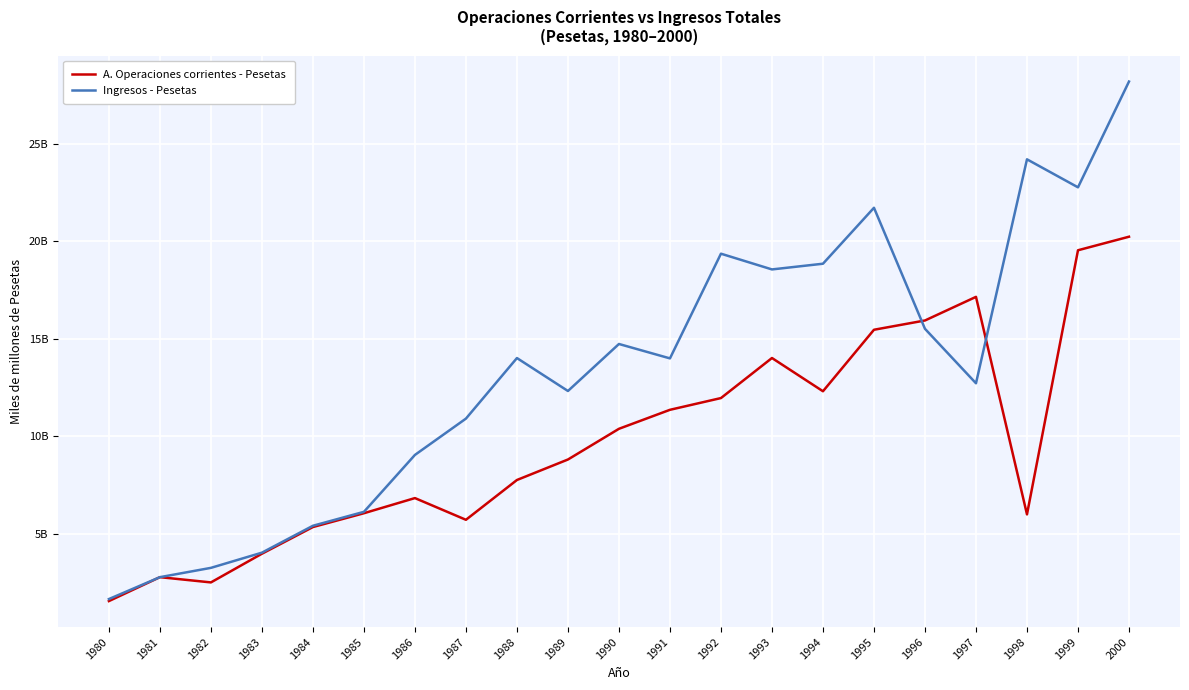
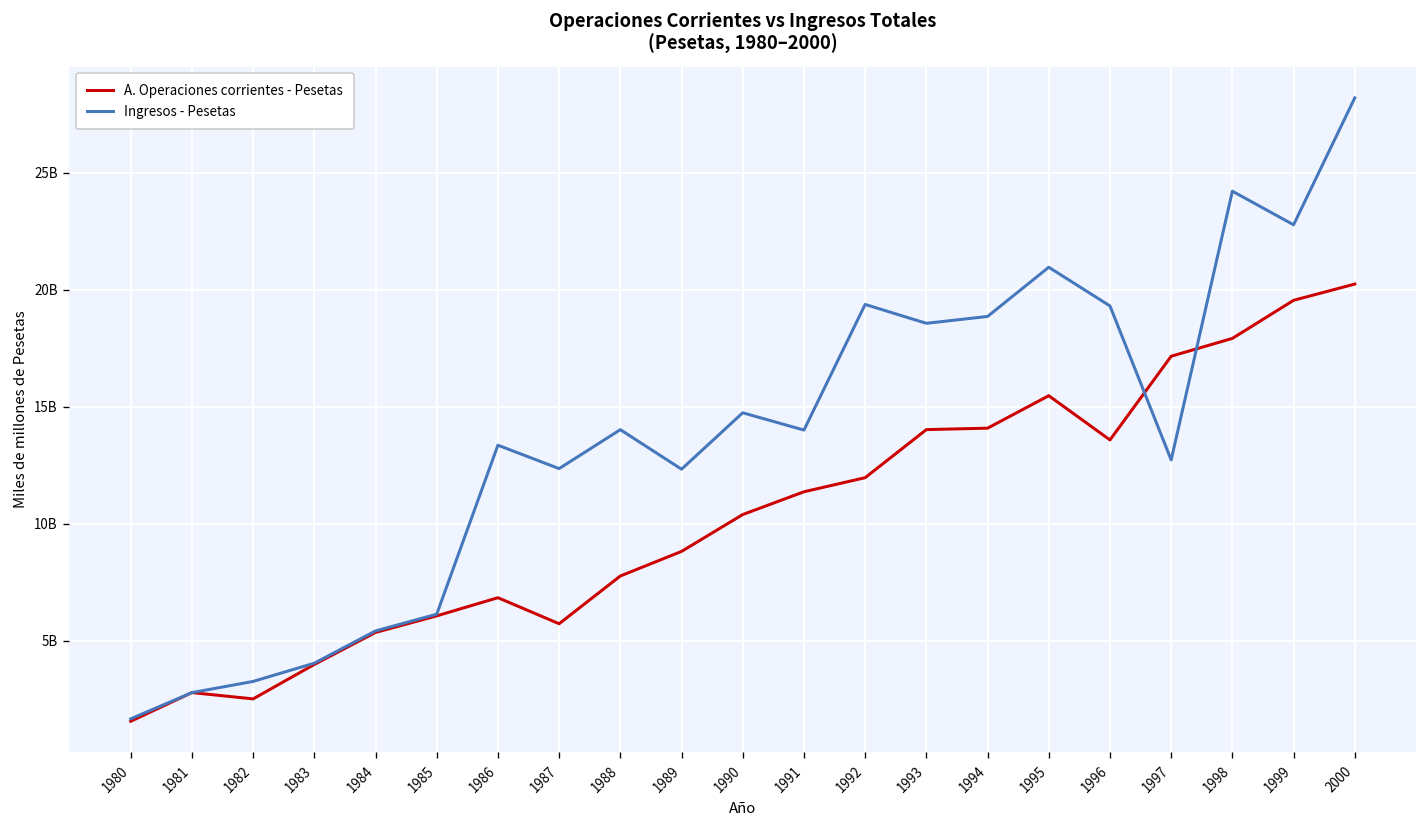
Ingresos - Pesetas, 1986: 9000000000 -> 13400000000
Ingresos - Pesetas, 1987: 10900000000 -> 12400000000
A. Operaciones corrientes - Pesetas, 1994: 12300000000 -> 14100000000
Ingresos - Pesetas, 1995: 21700000000 -> 21000000000
A. Operaciones corrientes - Pesetas, 1996: 15900000000 -> 13600000000
Ingresos - Pesetas, 1996: 15500000000 -> 19300000000
A. Operaciones corrientes - Pesetas, 1998: 6000000000 -> 17900000000
